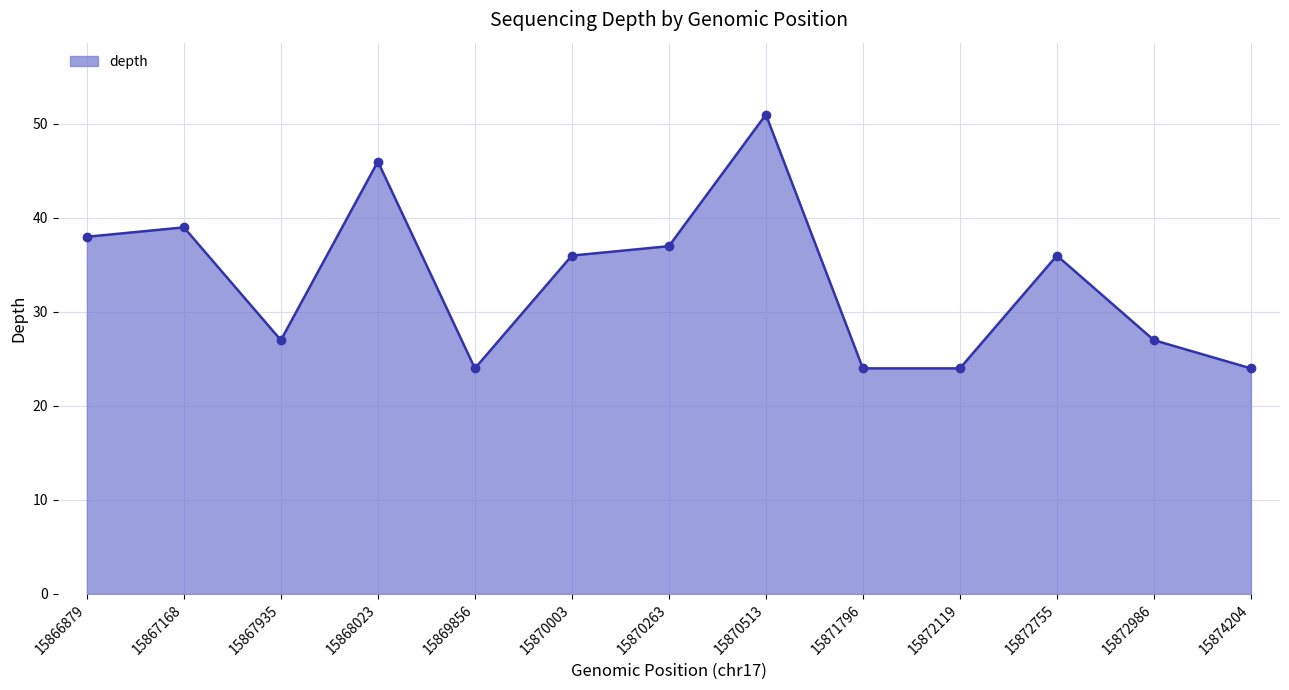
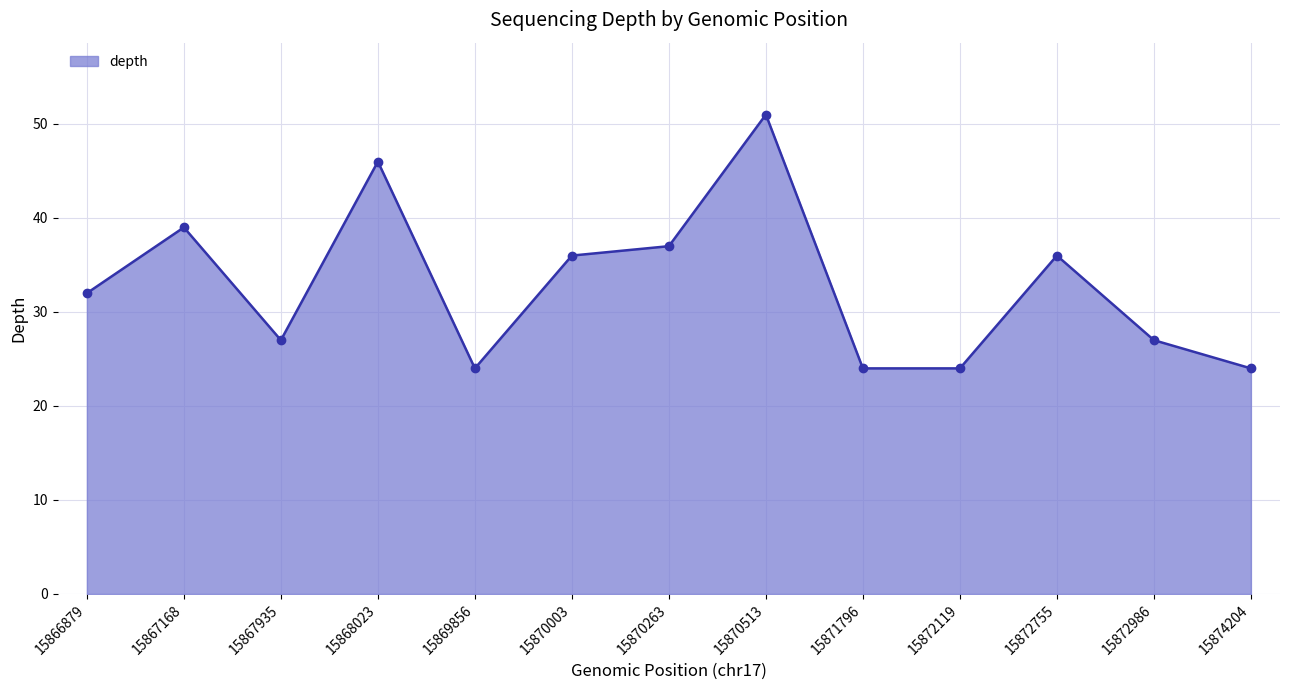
15866879: 38 -> 32
